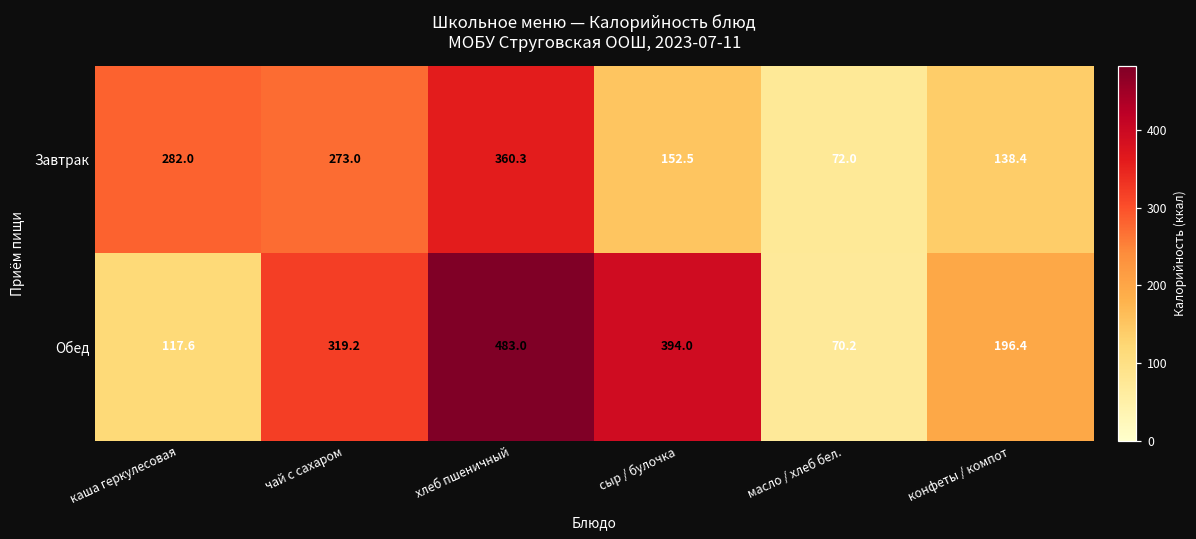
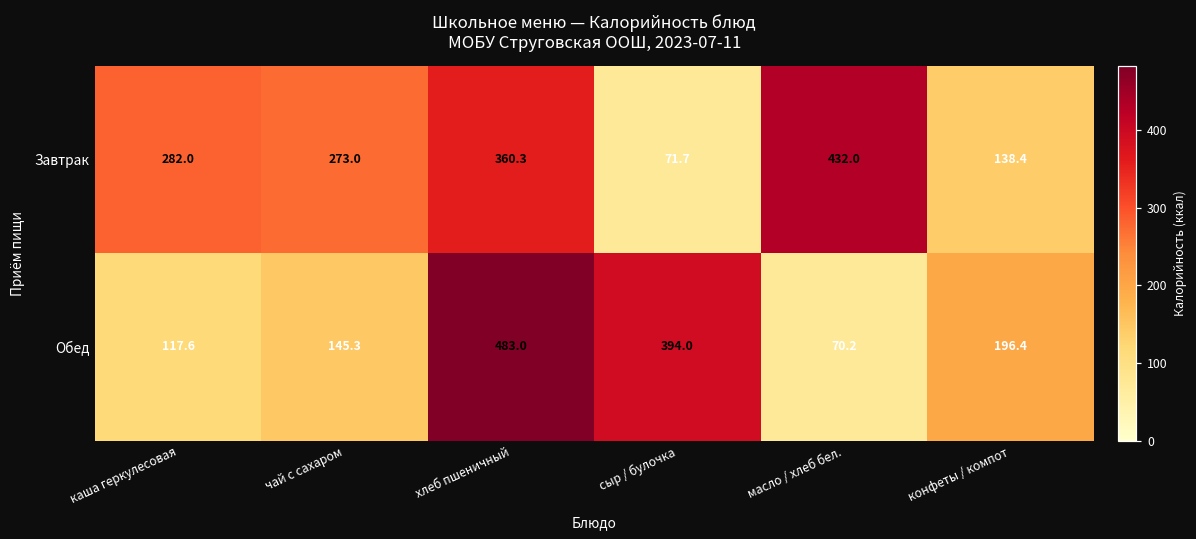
Завтрак, сыр / булочка: 152.5 -> 71.7
Завтрак, масло / хлеб бел.: 72.0 -> 432.0
Обед, чай с сахаром: 319.2 -> 145.3
